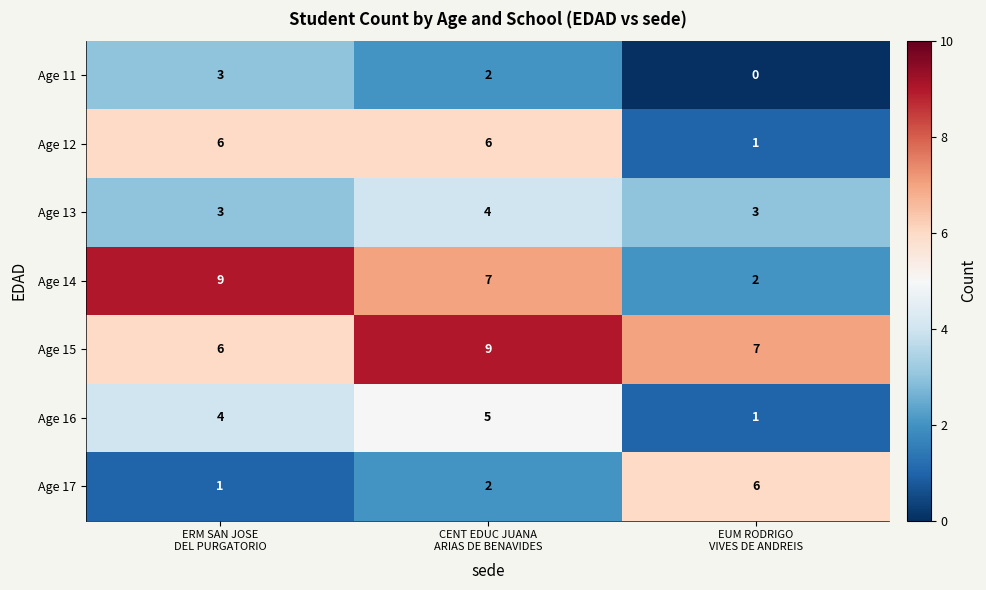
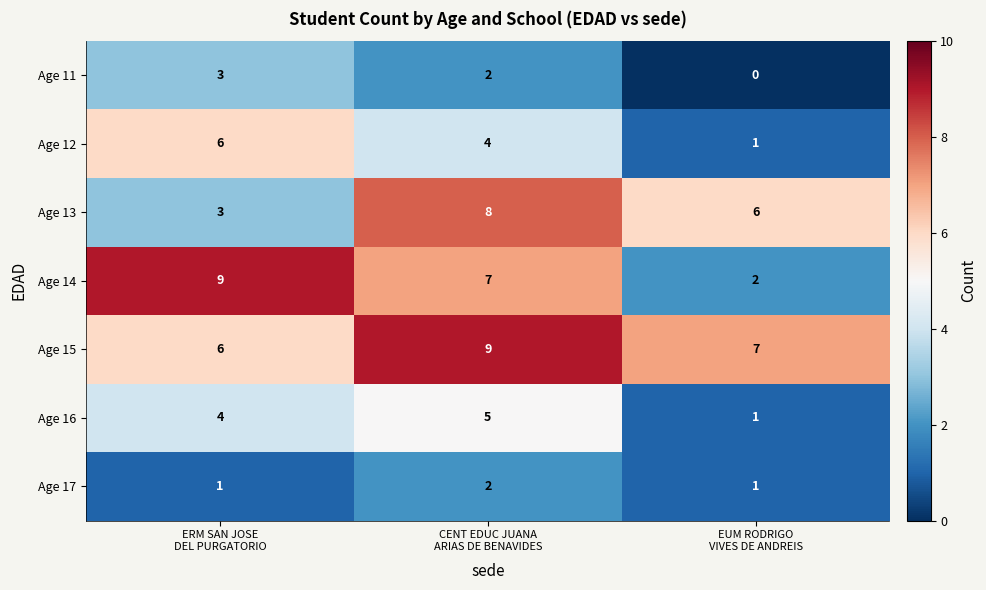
Age 12, CENT EDUC JUANA ARIAS DE BENAVIDES: 6 -> 4
Age 13, CENT EDUC JUANA ARIAS DE BENAVIDES: 4 -> 8
Age 13, EUM RODRIGO VIVES DE ANDREIS: 3 -> 6
Age 17, EUM RODRIGO VIVES DE ANDREIS: 6 -> 1
